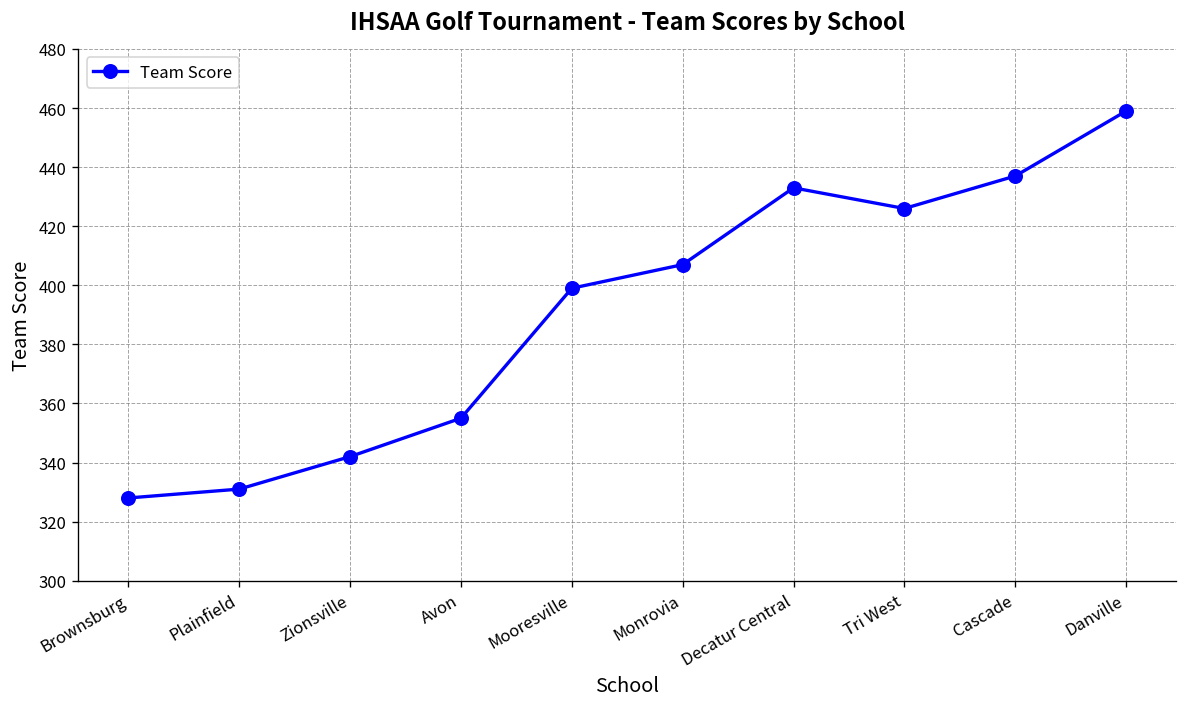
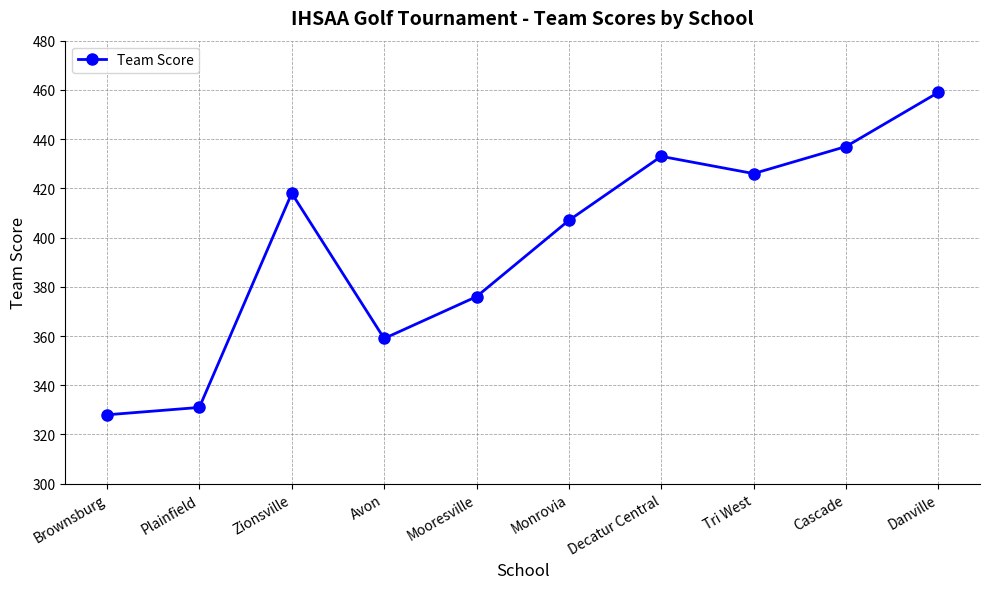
Zionsville: 342 -> 418
Avon: 355 -> 359
Mooresville: 399 -> 376
